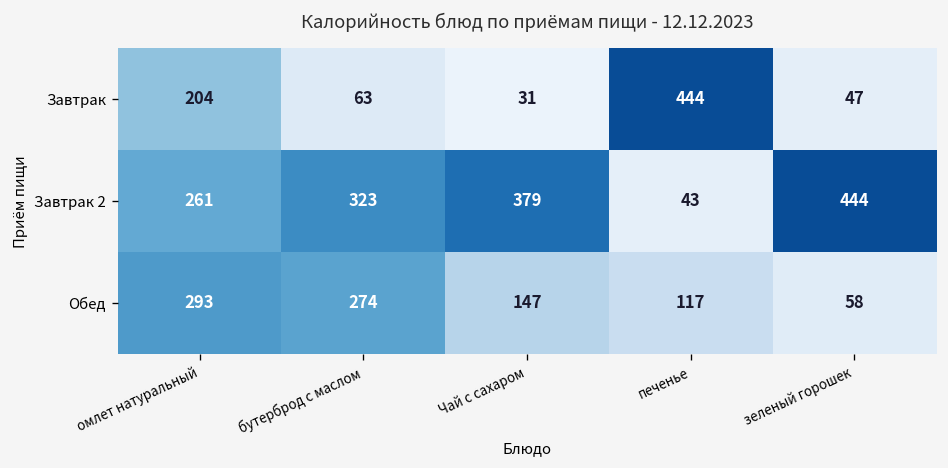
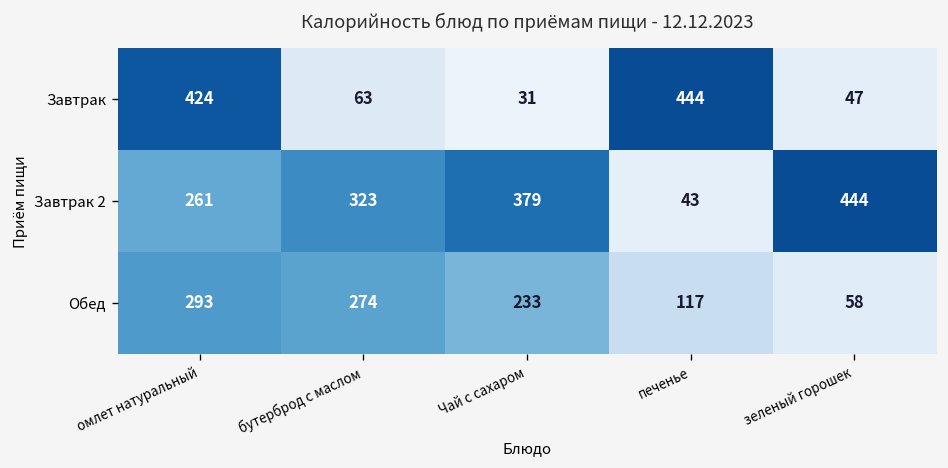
Завтрак, омлет натуральный: 204 -> 424
Обед, Чай с сахаром: 147 -> 233
